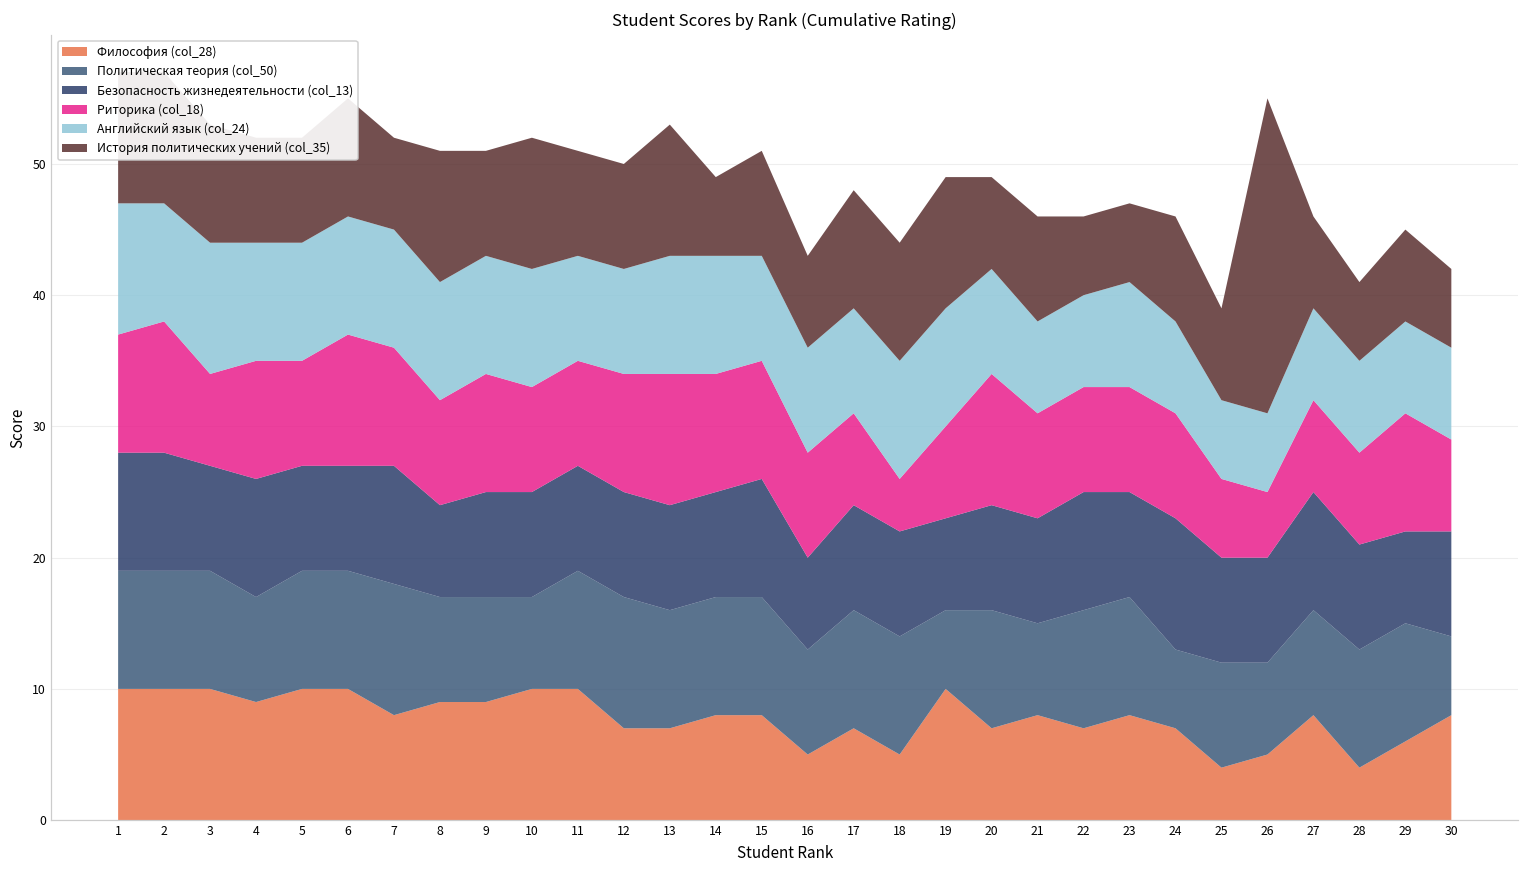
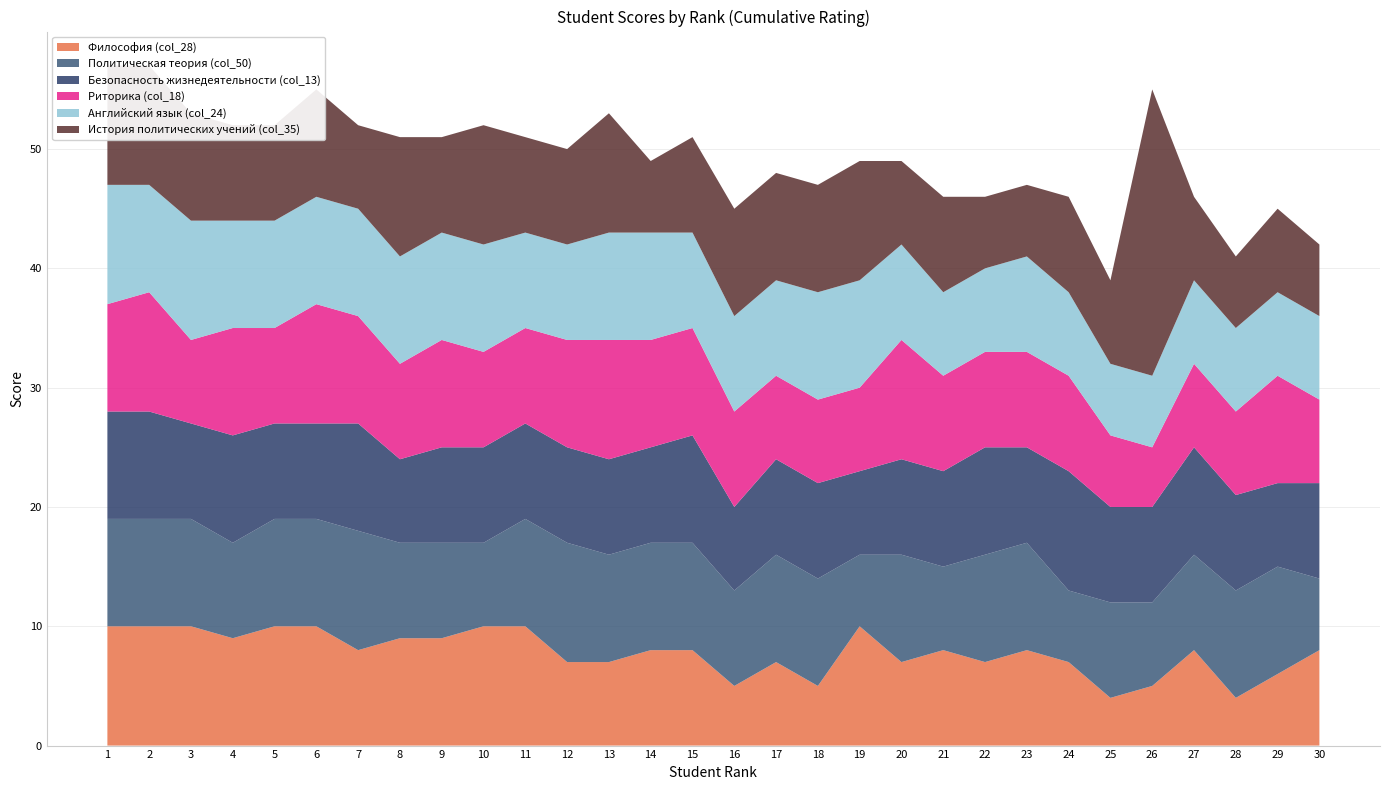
История политических учений (col_35), 16: 7 -> 9
Риторика (col_18), 18: 4 -> 7
